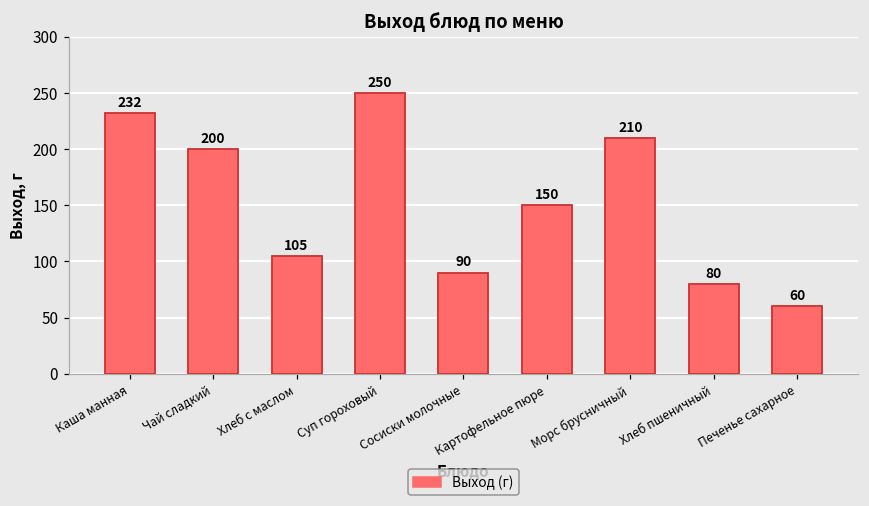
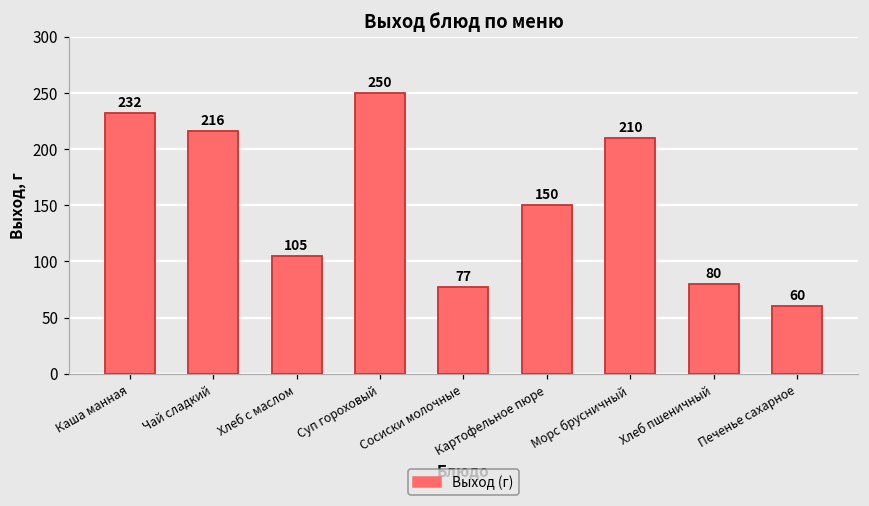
Чай сладкий: 200 -> 216
Сосиски молочные: 90 -> 77
